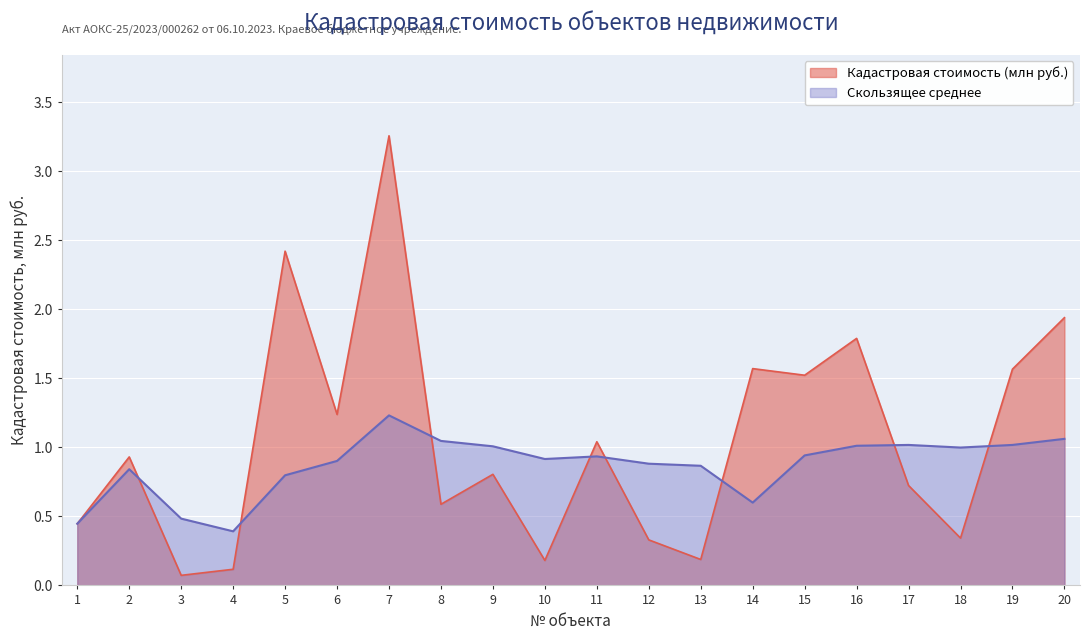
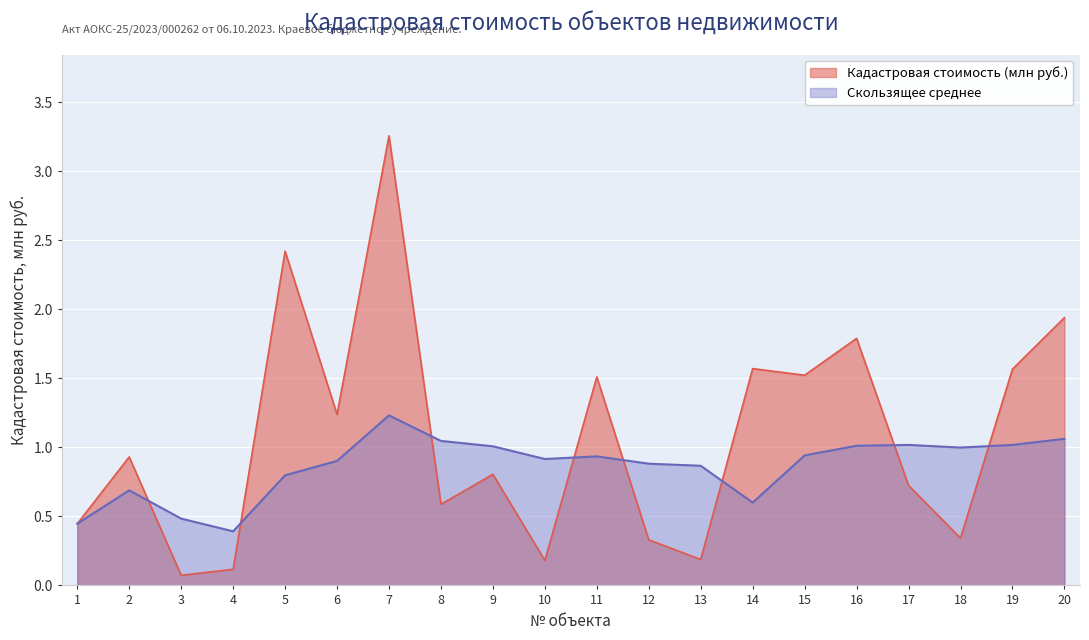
Скользящее среднее, 2: 0.84 -> 0.69
Кадастровая стоимость (млн руб.), 11: 1.04 -> 1.51
